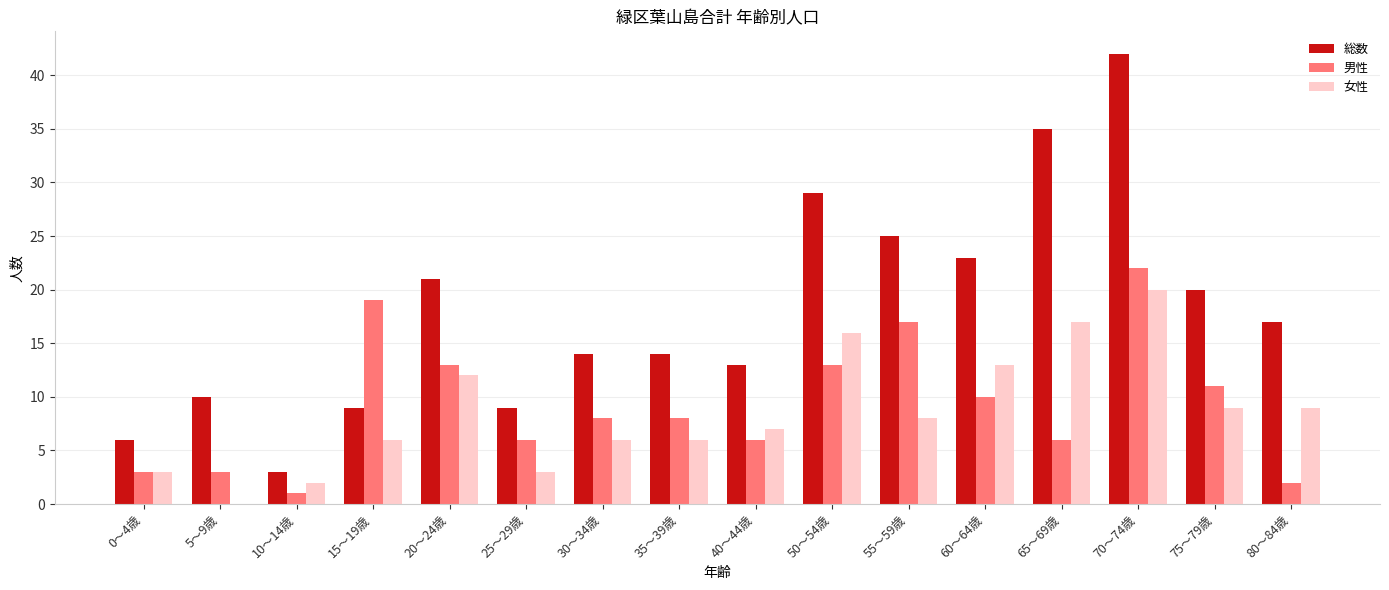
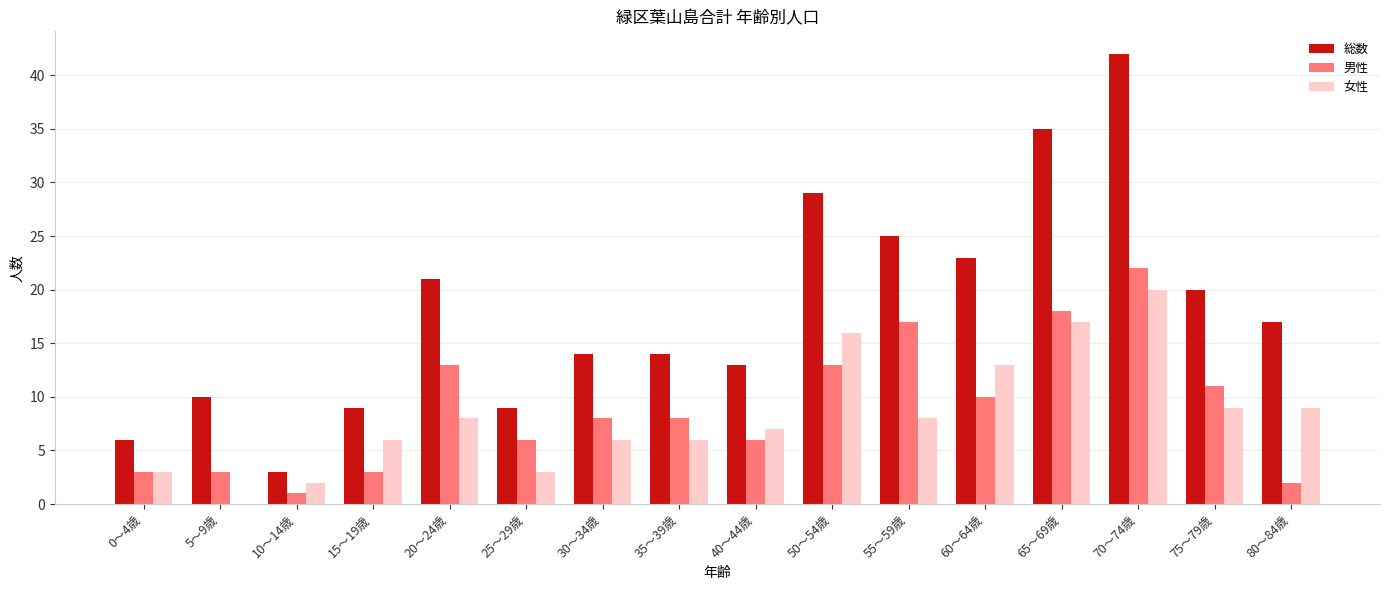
男性, 15～19歳: 19 -> 3
女性, 20～24歳: 12 -> 8
男性, 65～69歳: 6 -> 18
